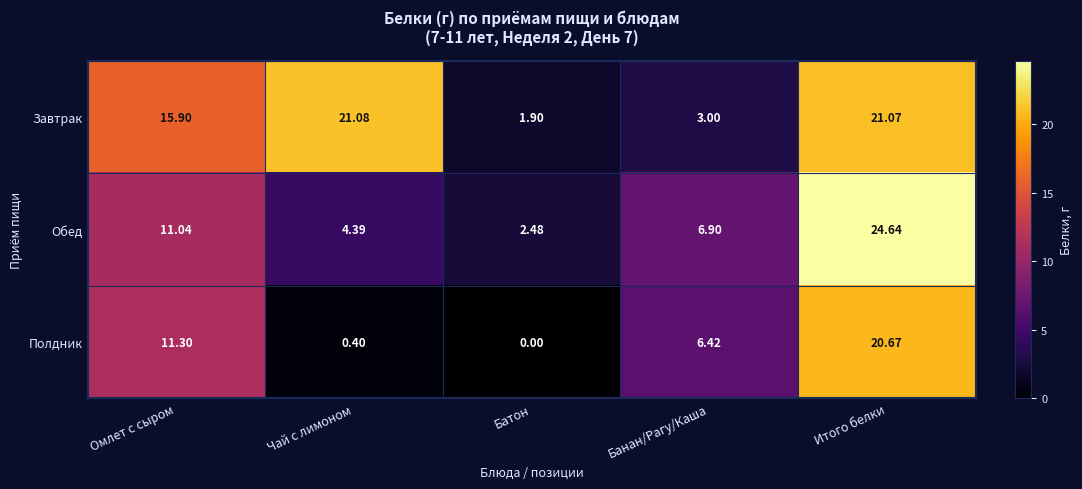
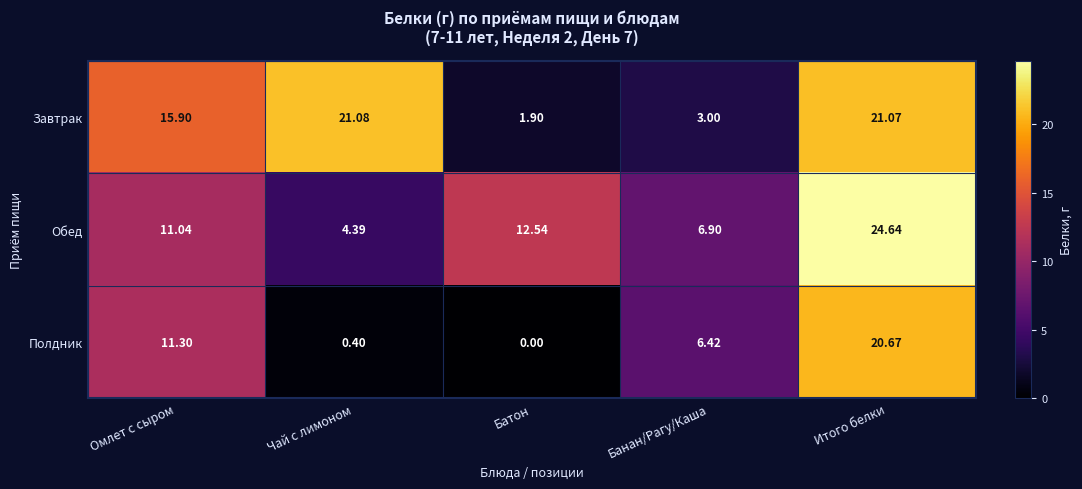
Обед, Батон: 2.48 -> 12.54
